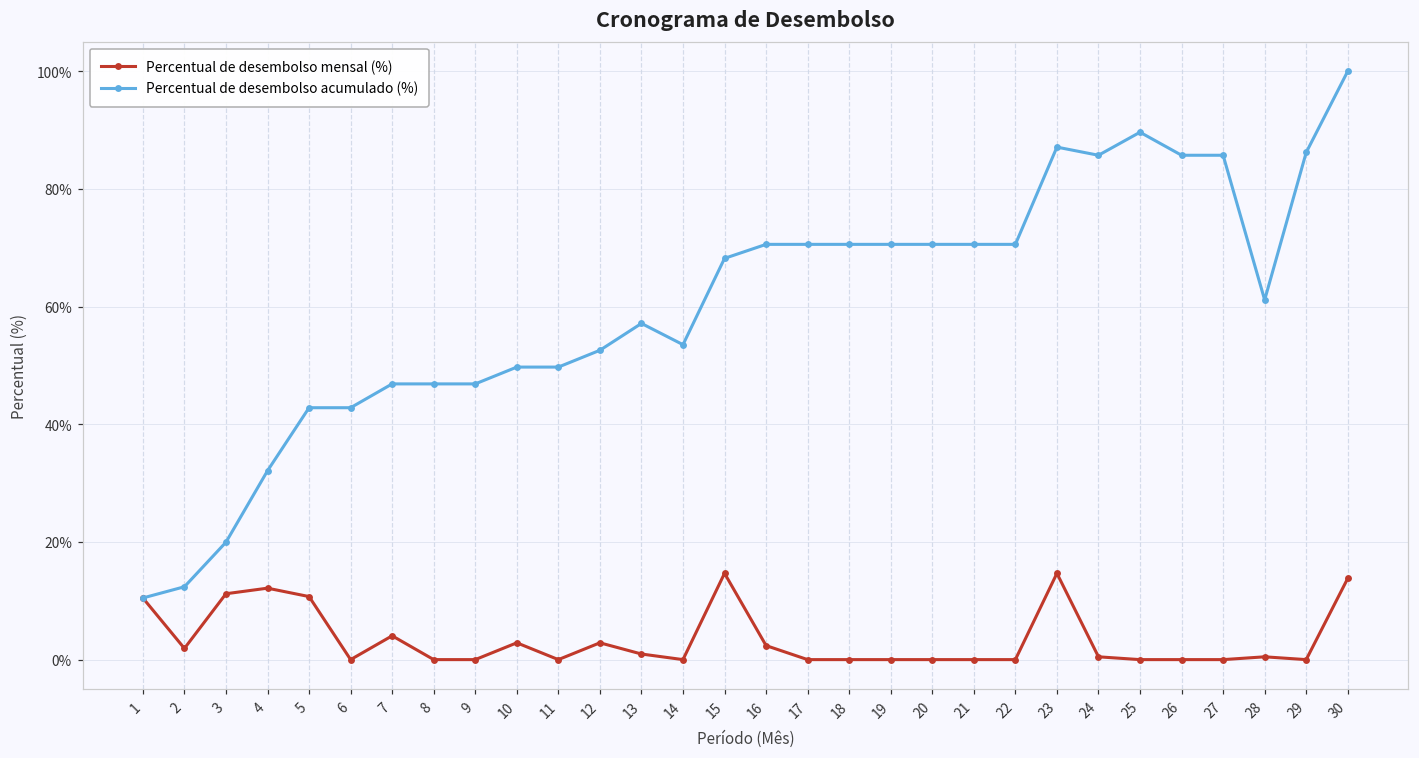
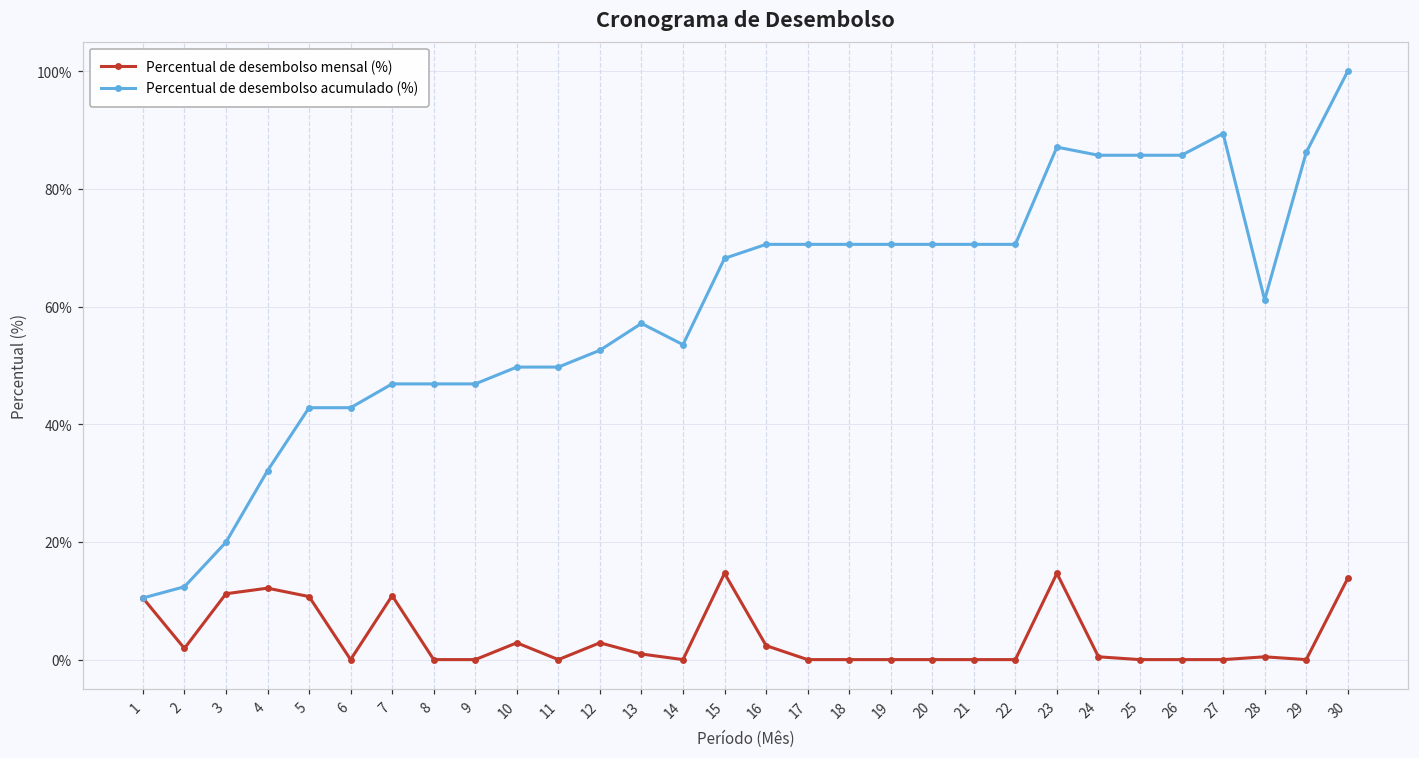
Percentual de desembolso mensal (%), 7: 4% -> 11%
Percentual de desembolso acumulado (%), 25: 90% -> 86%
Percentual de desembolso acumulado (%), 27: 86% -> 89%
